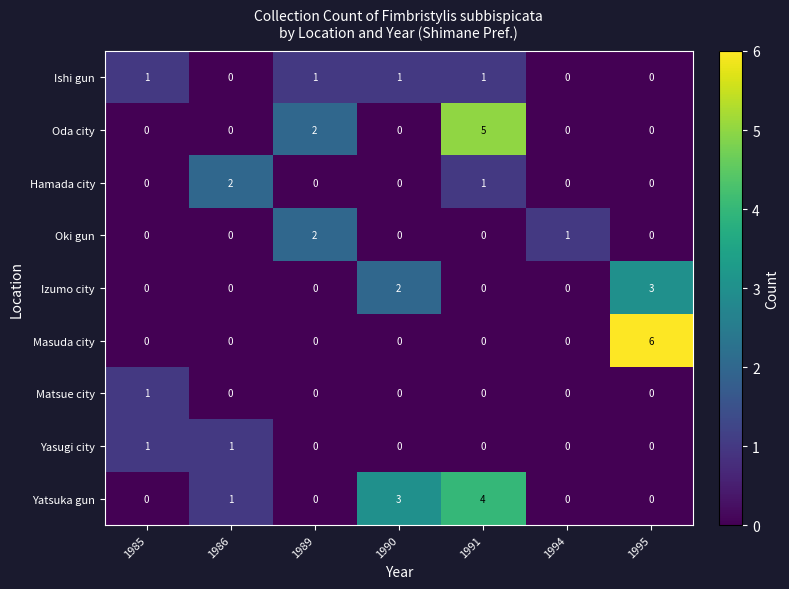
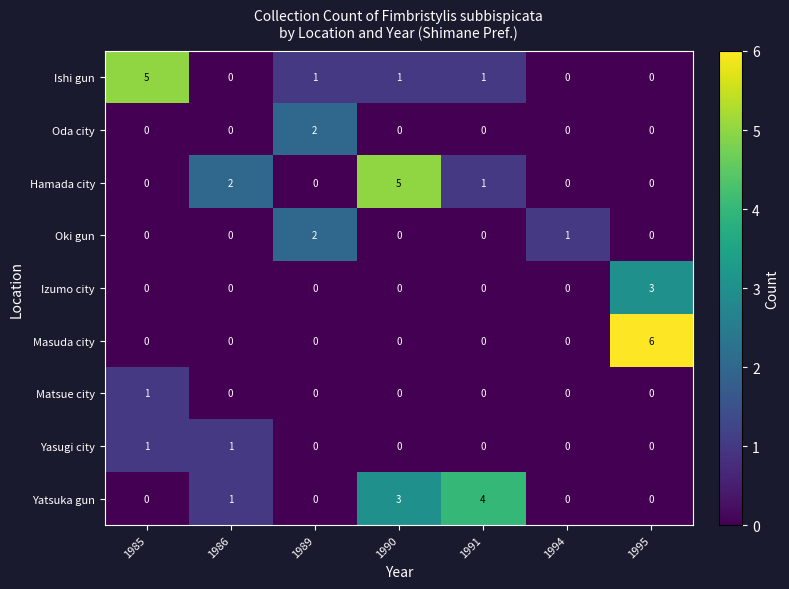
Ishi gun, 1985: 1 -> 5
Oda city, 1991: 5 -> 0
Hamada city, 1990: 0 -> 5
Izumo city, 1990: 2 -> 0
